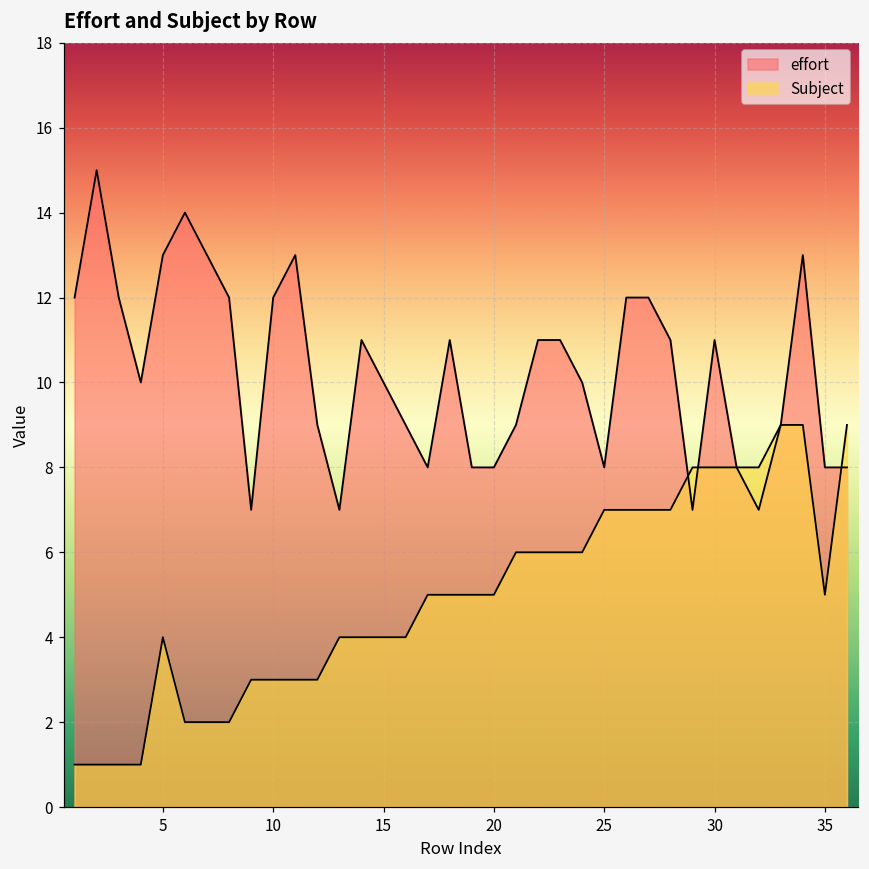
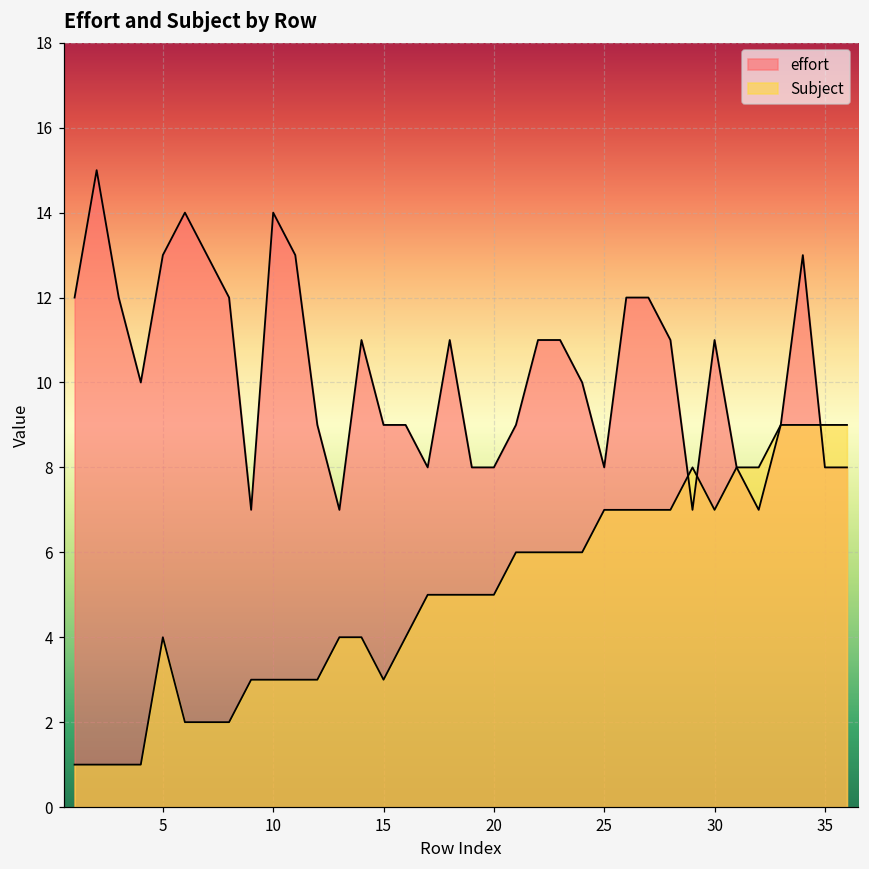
effort, 10: 12 -> 14
effort, 15: 10 -> 9
Subject, 15: 4 -> 3
Subject, 30: 8 -> 7
Subject, 35: 5 -> 9
